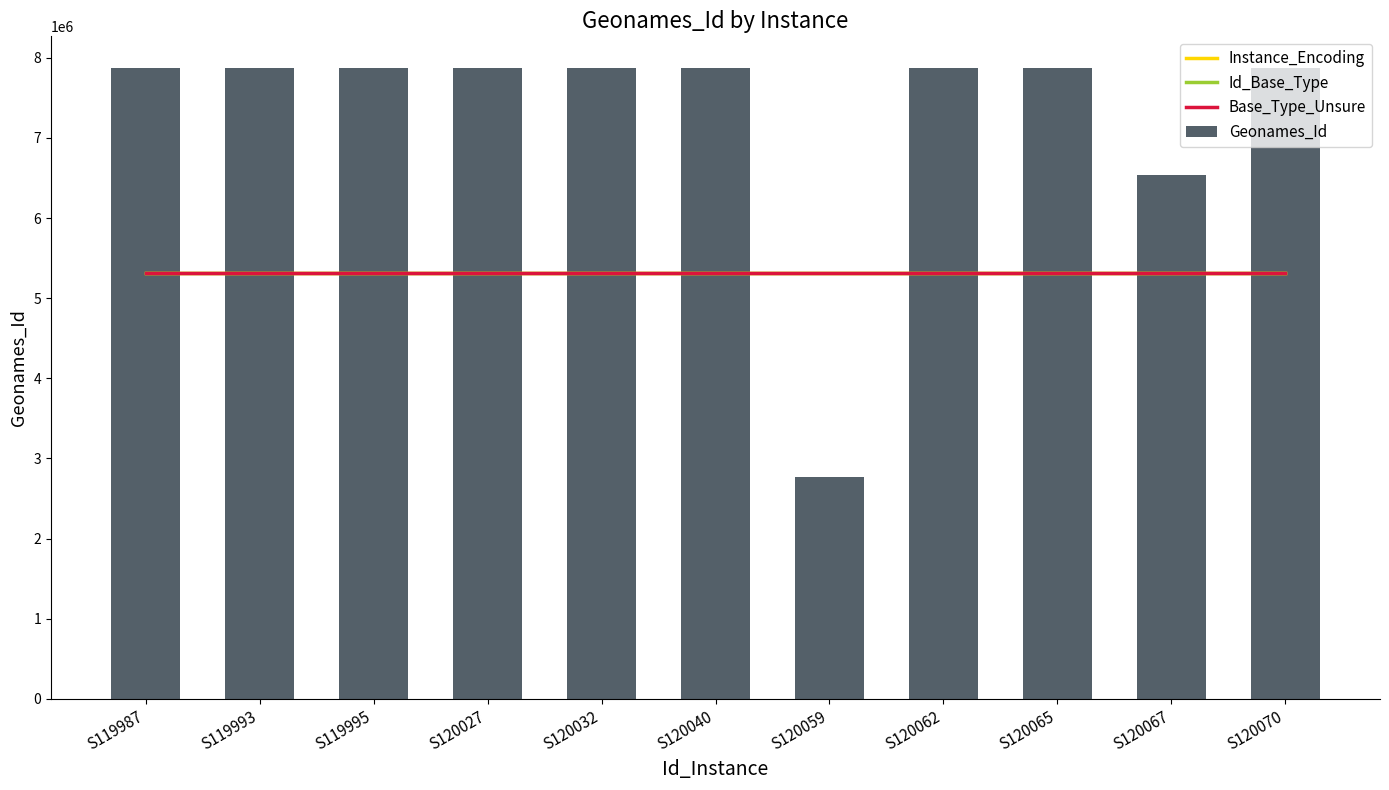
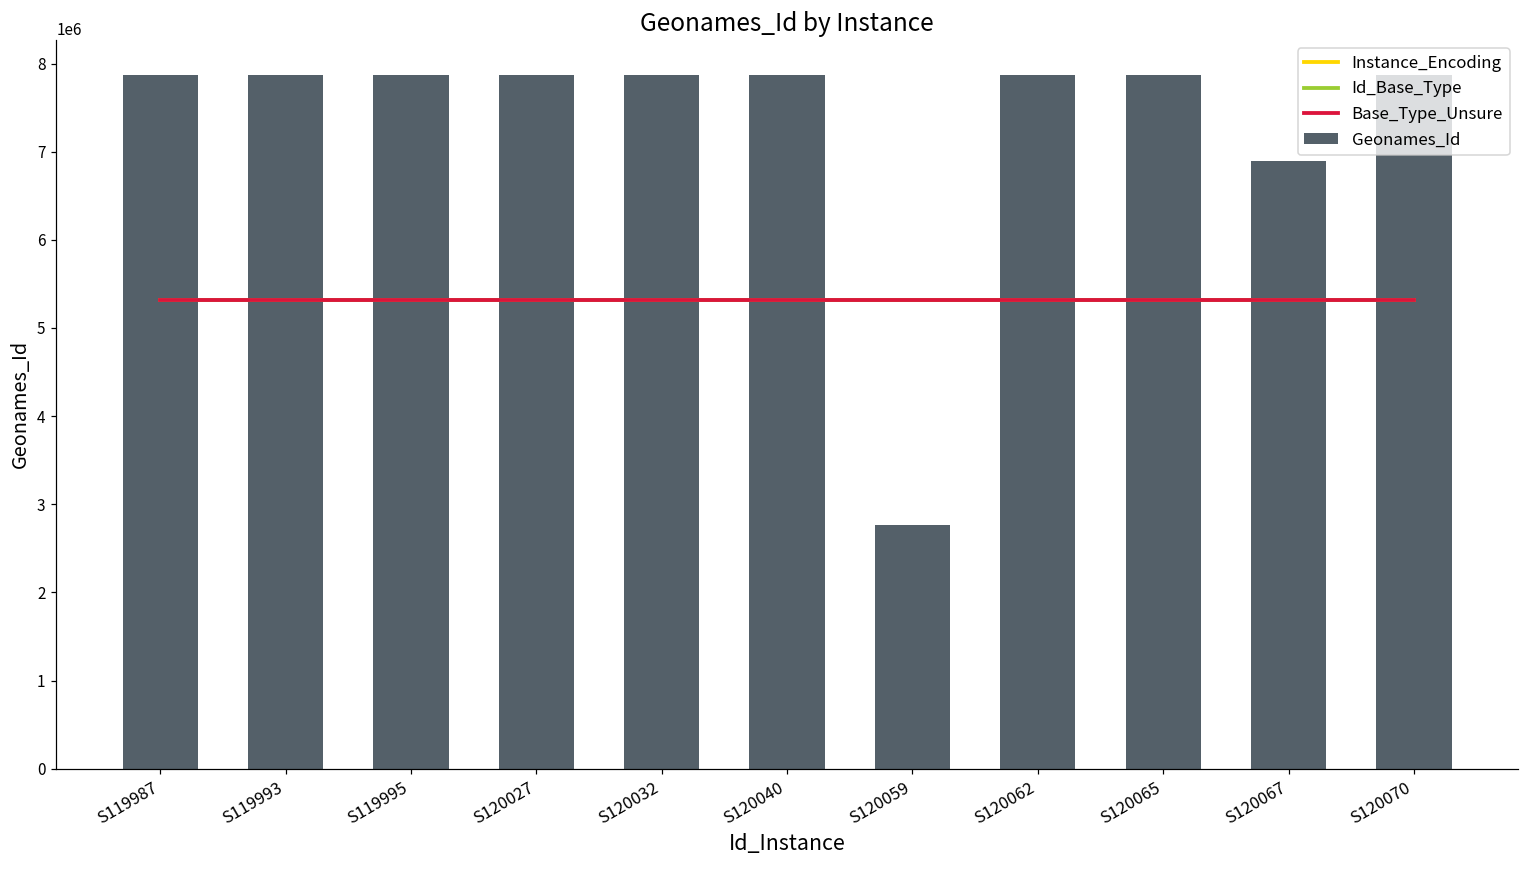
Geonames_Id, S120067: 6500000 -> 6900000
